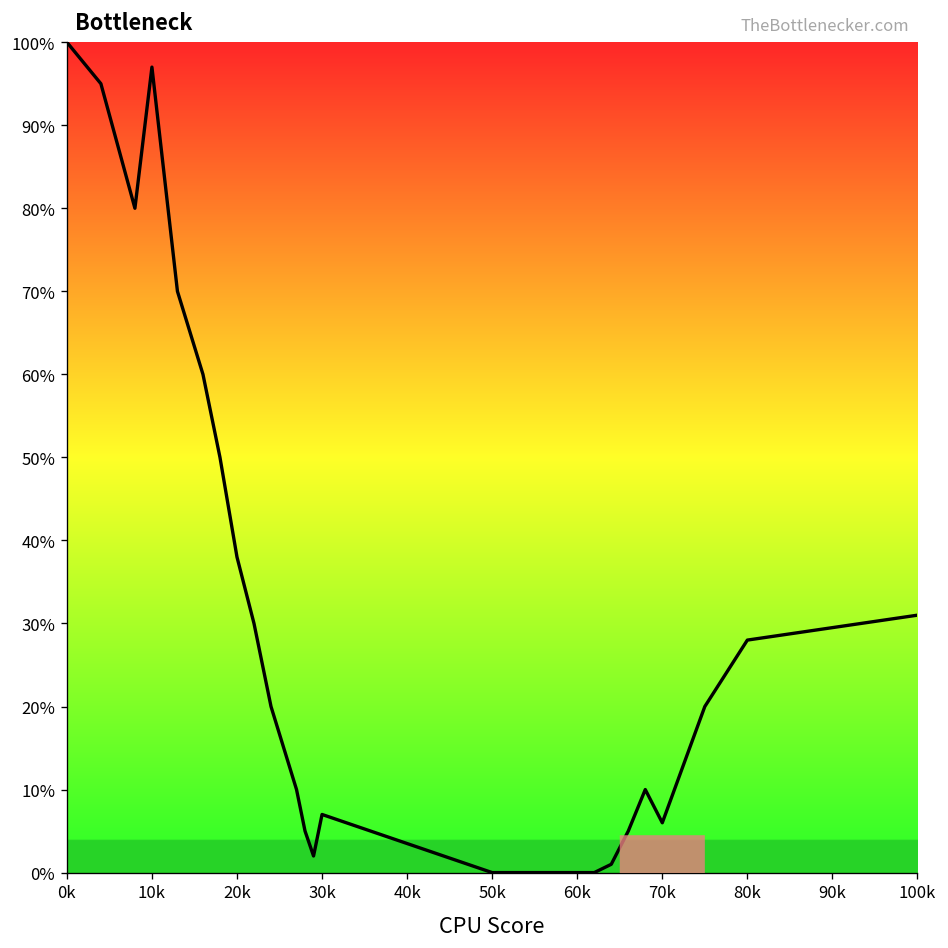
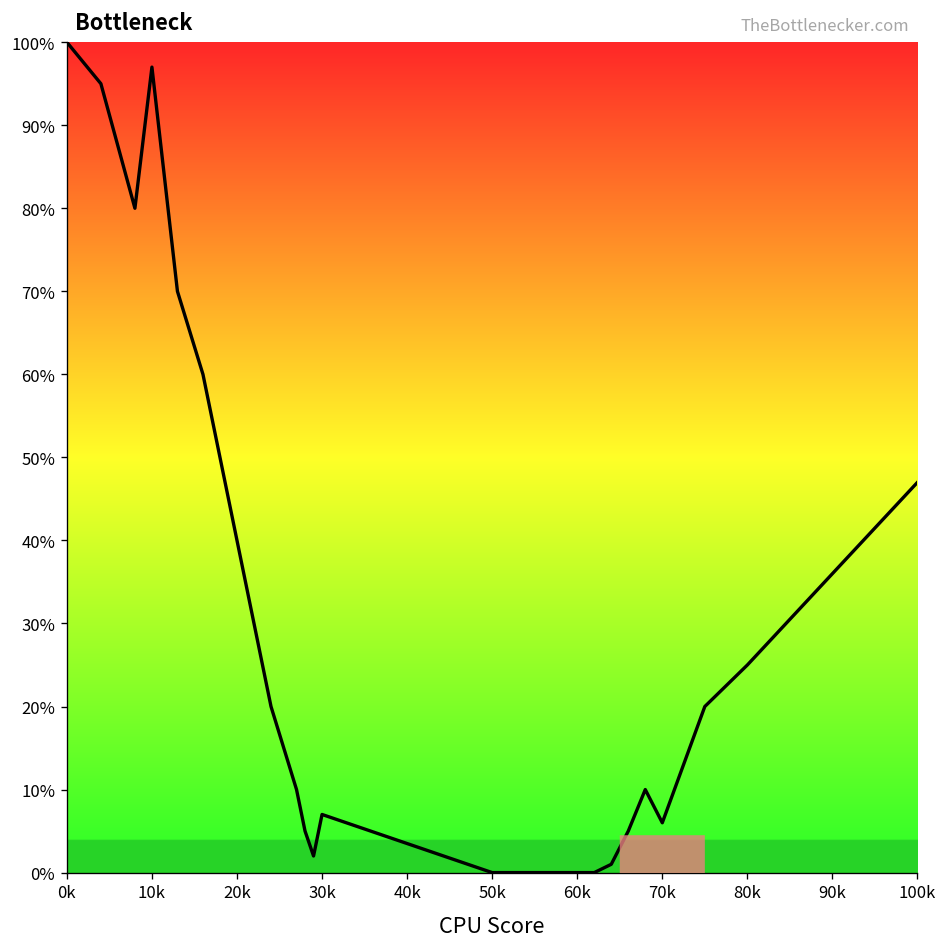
20k: 38% -> 40%
80k: 28% -> 25%
100k: 31% -> 47%
